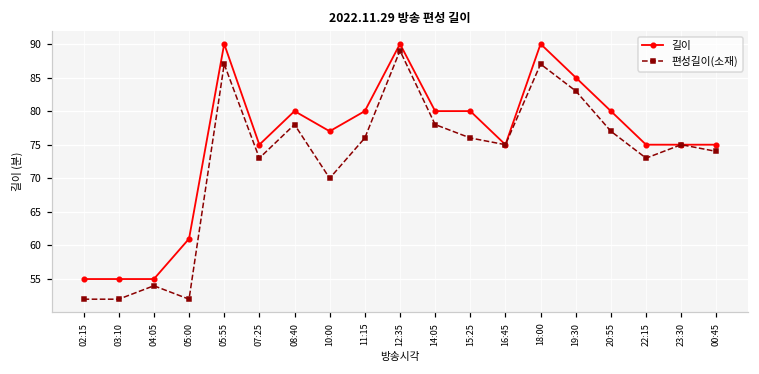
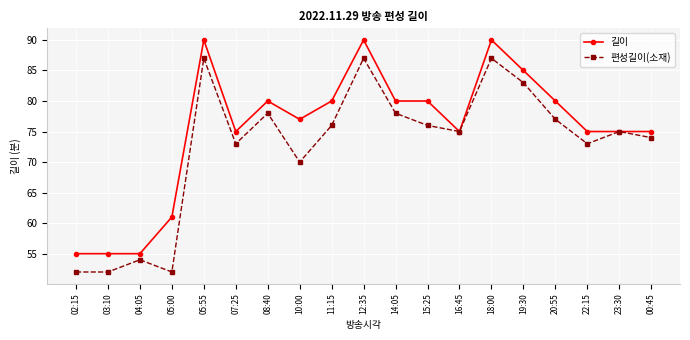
편성길이(소재), 12:35: 89 -> 87
